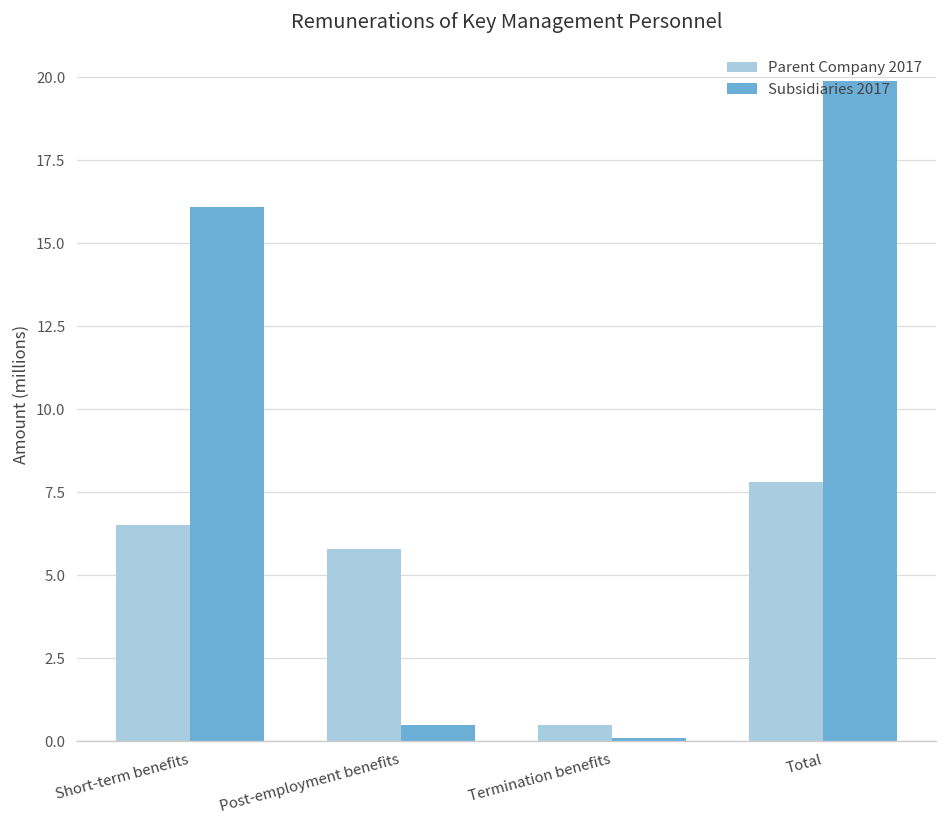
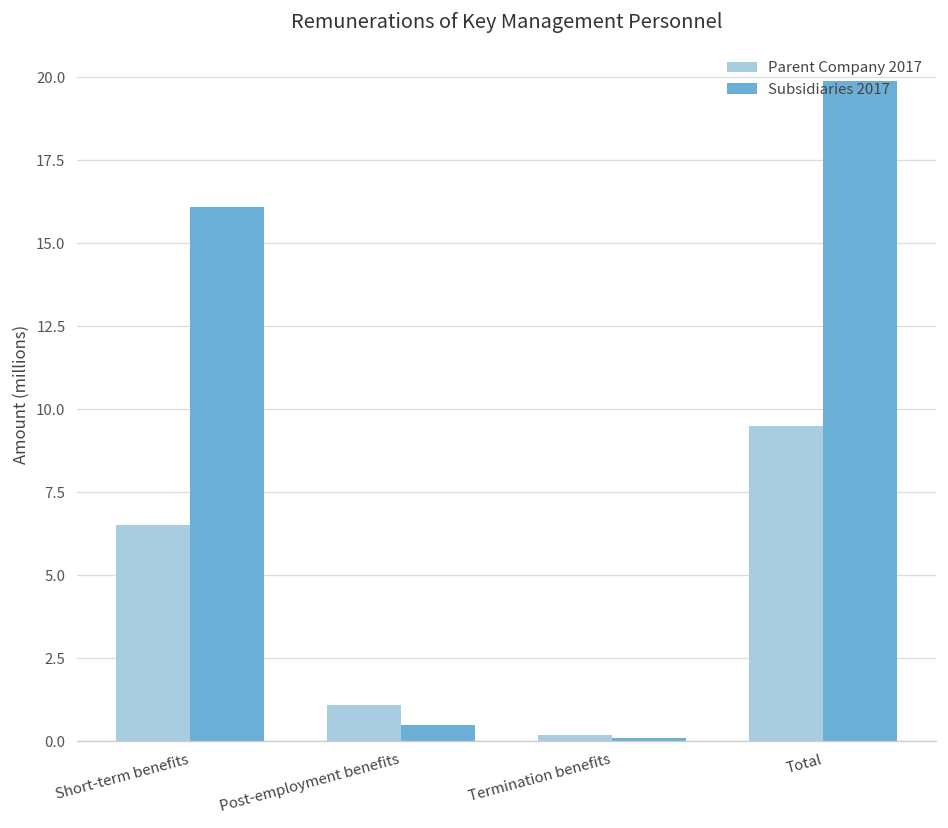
Parent Company 2017, Post-employment benefits: 5.8 -> 1.1
Parent Company 2017, Termination benefits: 0.5 -> 0.2
Parent Company 2017, Total: 7.8 -> 9.5
